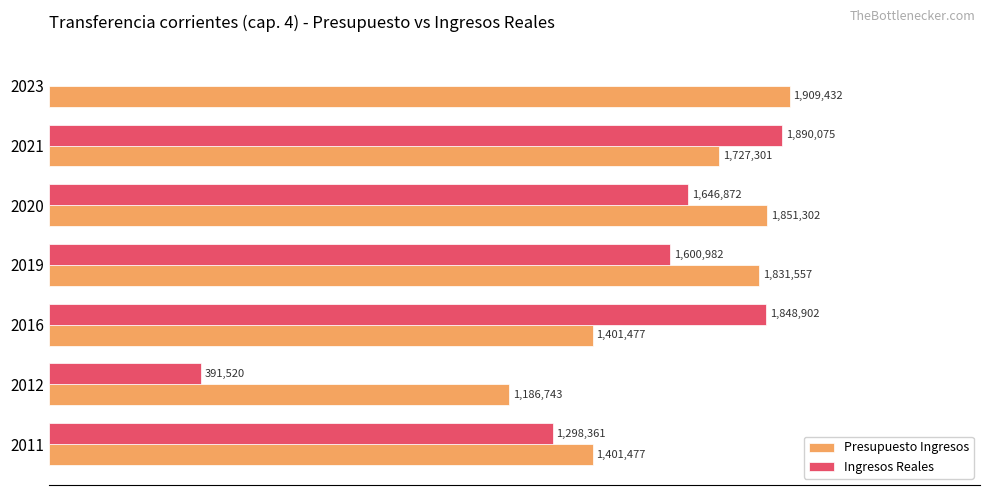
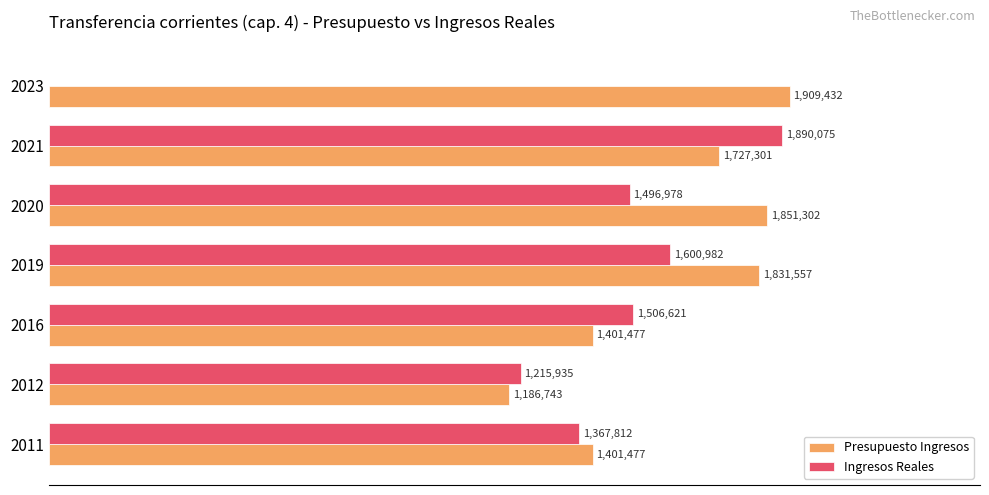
Ingresos Reales, 2020: 1,646,872 -> 1,496,978
Ingresos Reales, 2016: 1,848,902 -> 1,506,621
Ingresos Reales, 2012: 391,520 -> 1,215,935
Ingresos Reales, 2011: 1,298,361 -> 1,367,812
